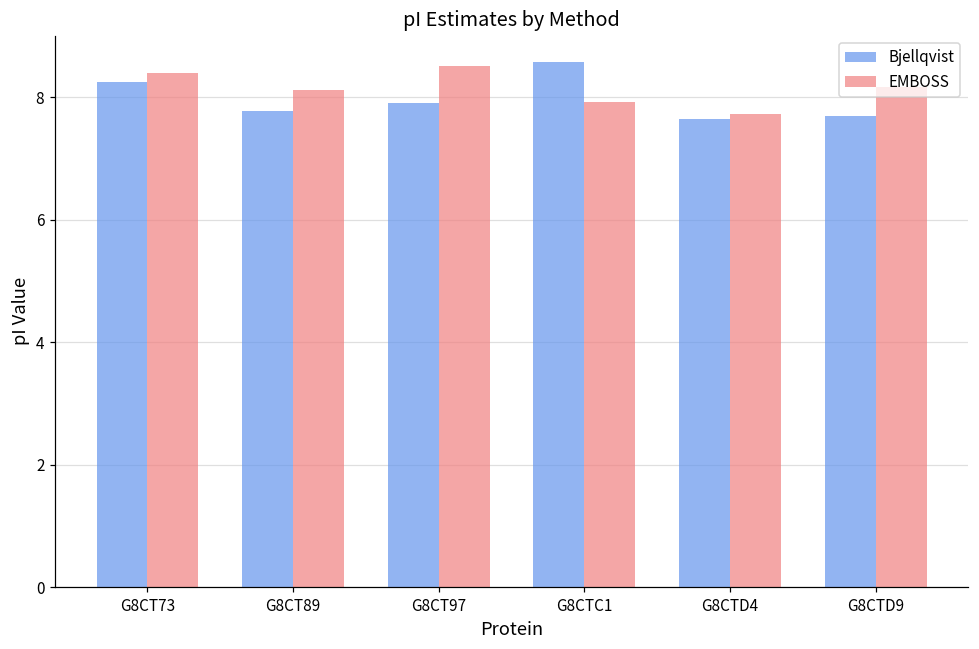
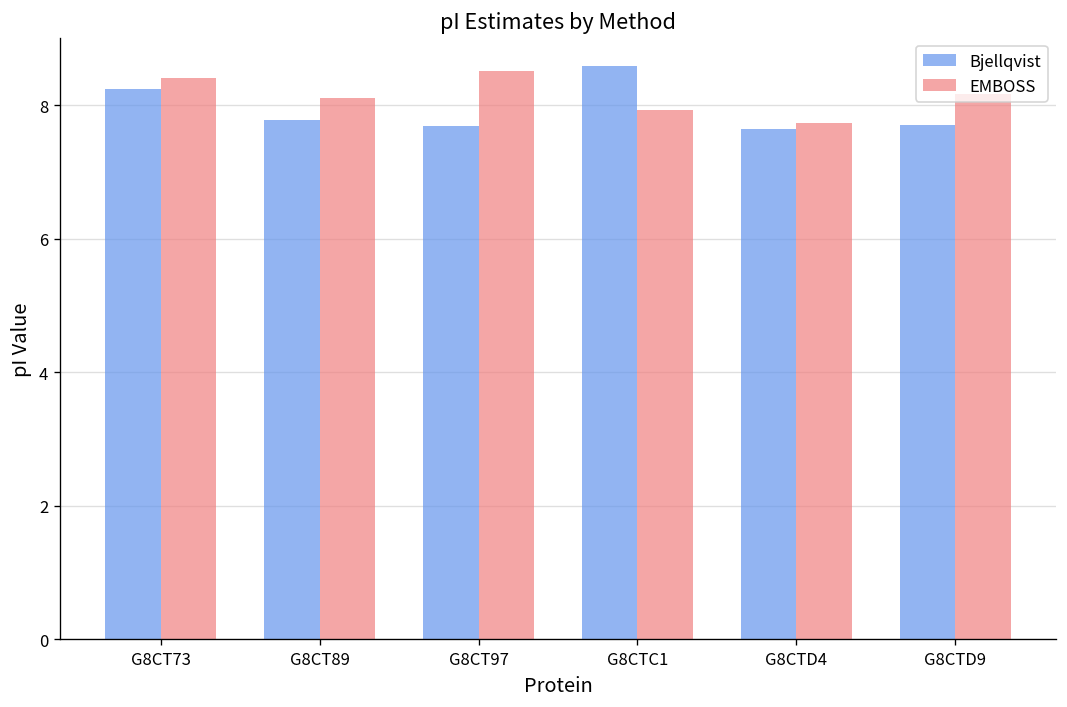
Bjellqvist, G8CT97: 7.9 -> 7.7
